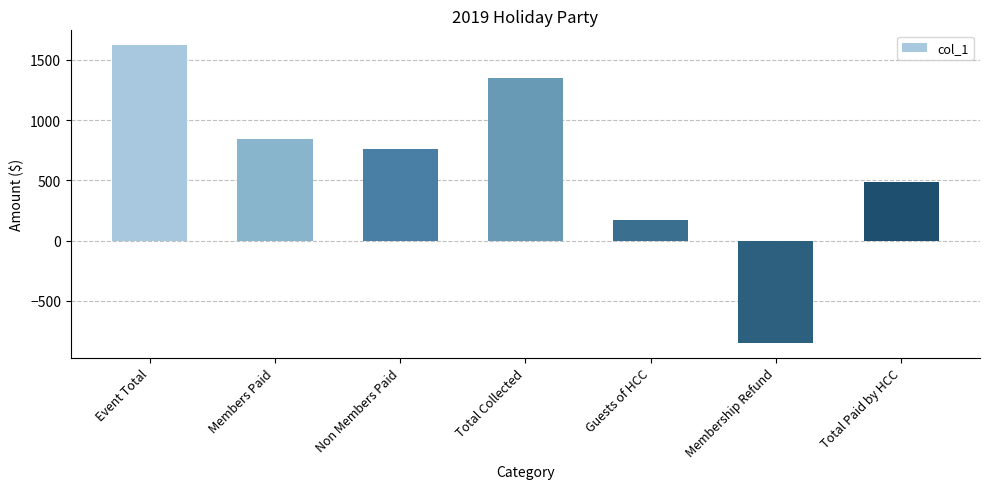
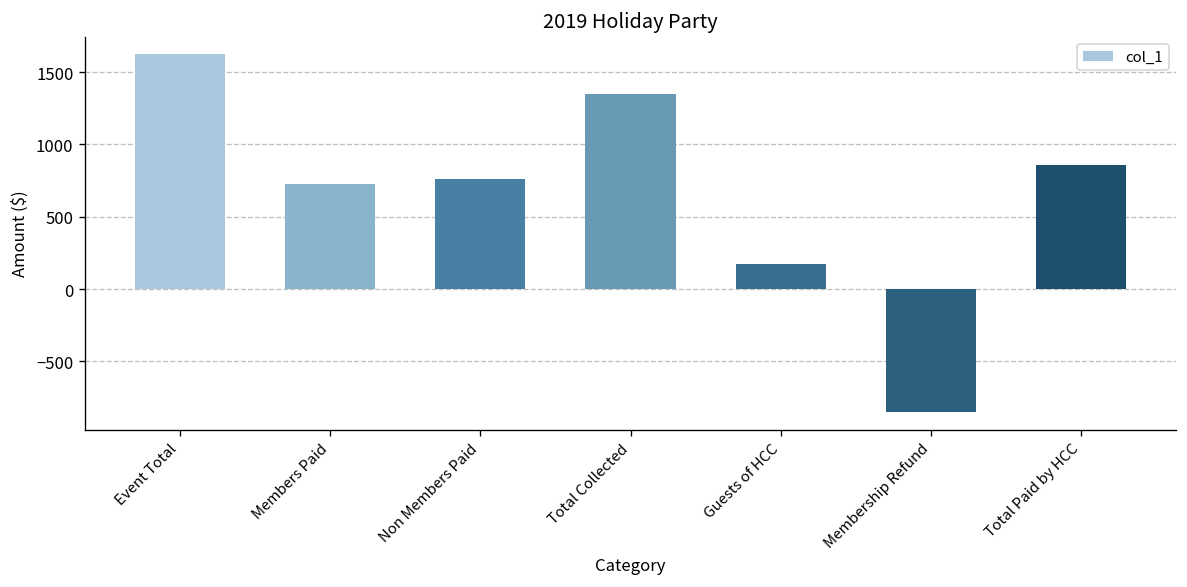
Members Paid: 850 -> 730
Total Paid by HCC: 490 -> 860
